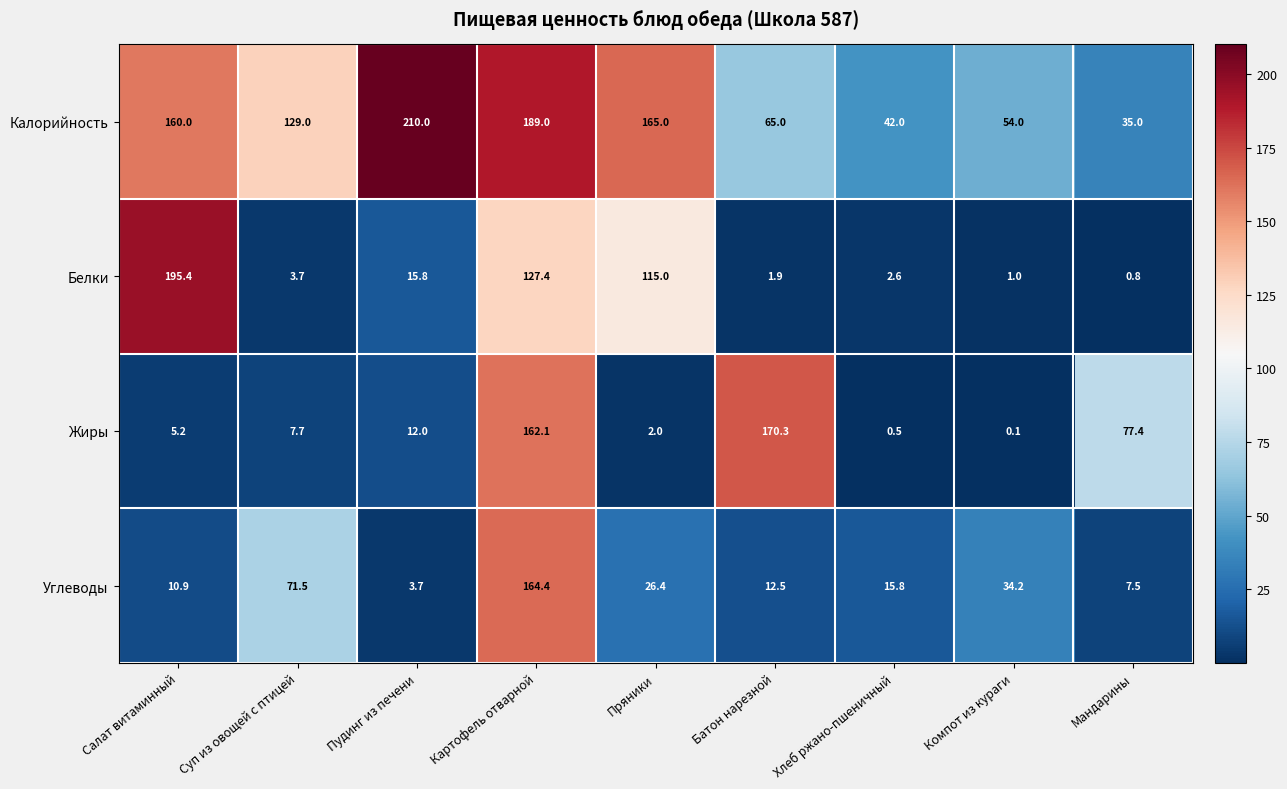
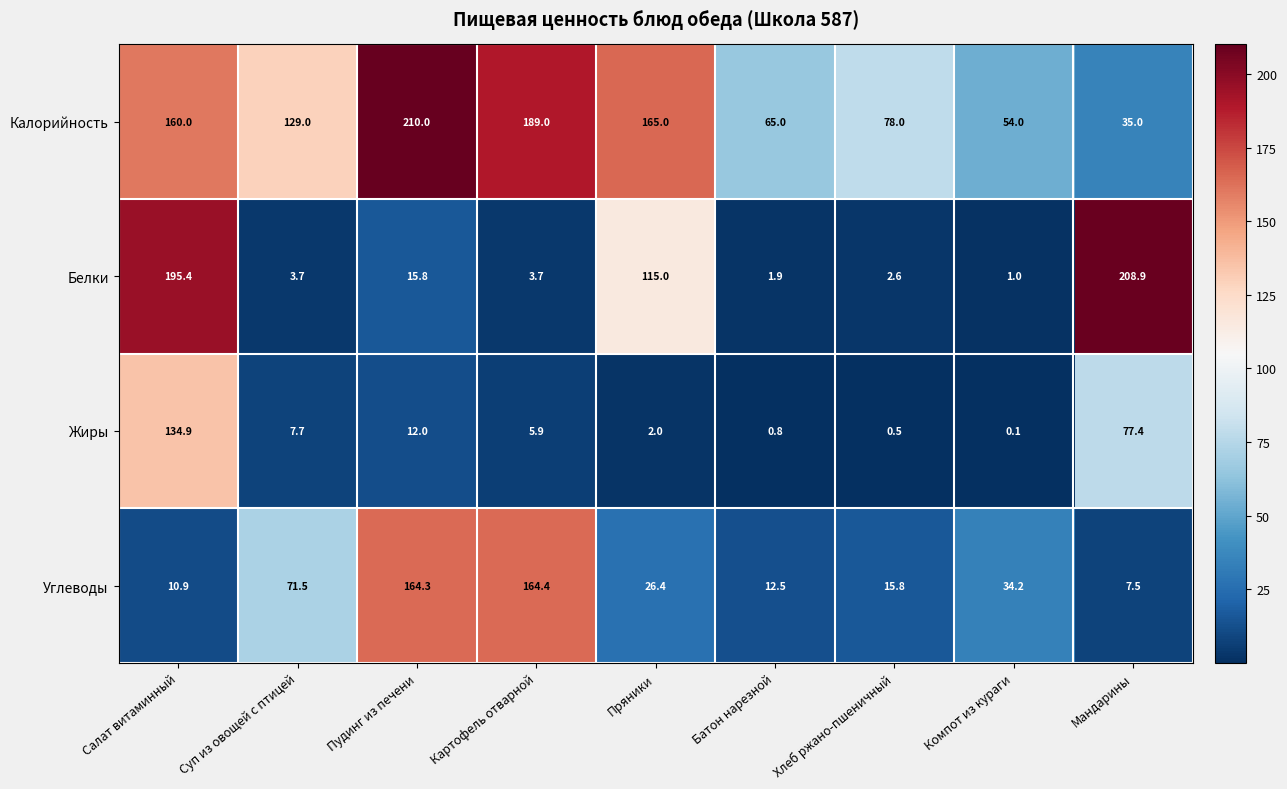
Калорийность, Хлеб ржано-пшеничный: 42.0 -> 78.0
Белки, Картофель отварной: 127.4 -> 3.7
Белки, Мандарины: 0.8 -> 208.9
Жиры, Салат витаминный: 5.2 -> 134.9
Жиры, Картофель отварной: 162.1 -> 5.9
Жиры, Батон нарезной: 170.3 -> 0.8
Углеводы, Пудинг из печени: 3.7 -> 164.3
